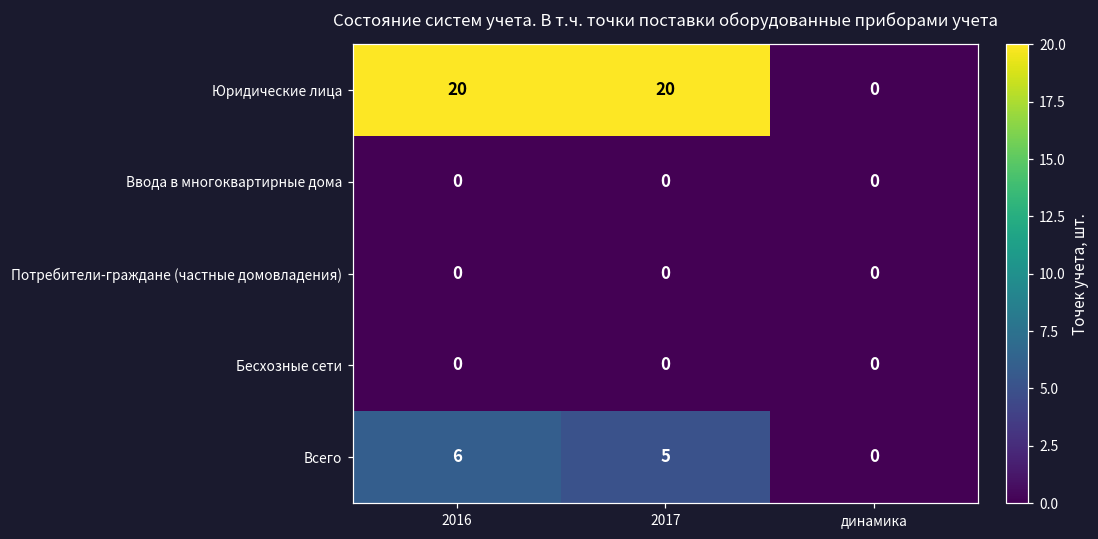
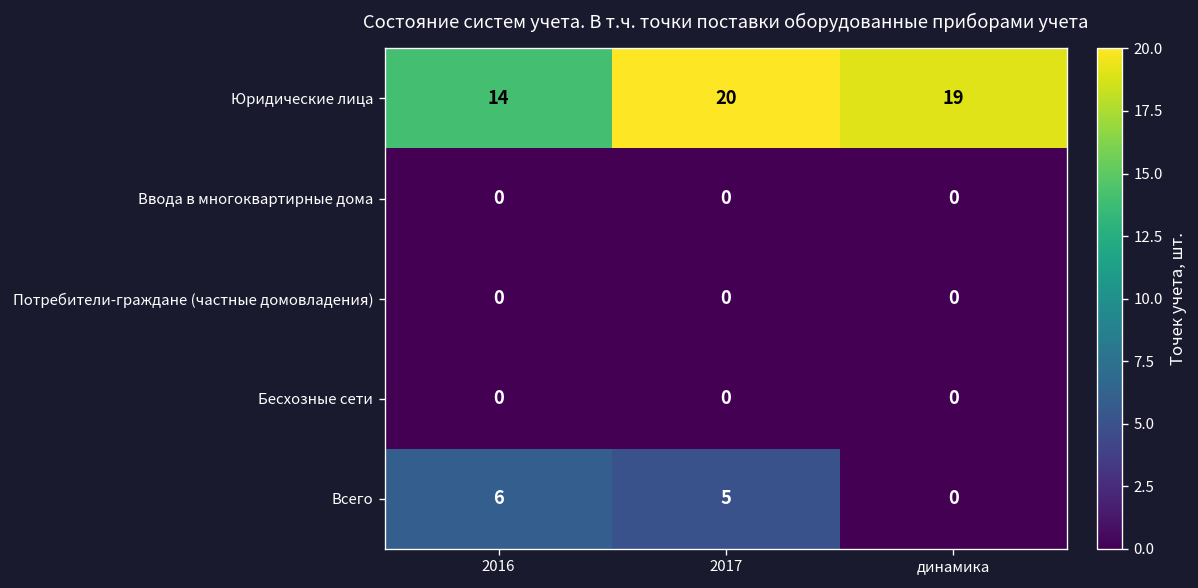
Юридические лица, 2016: 20 -> 14
Юридические лица, динамика: 0 -> 19
